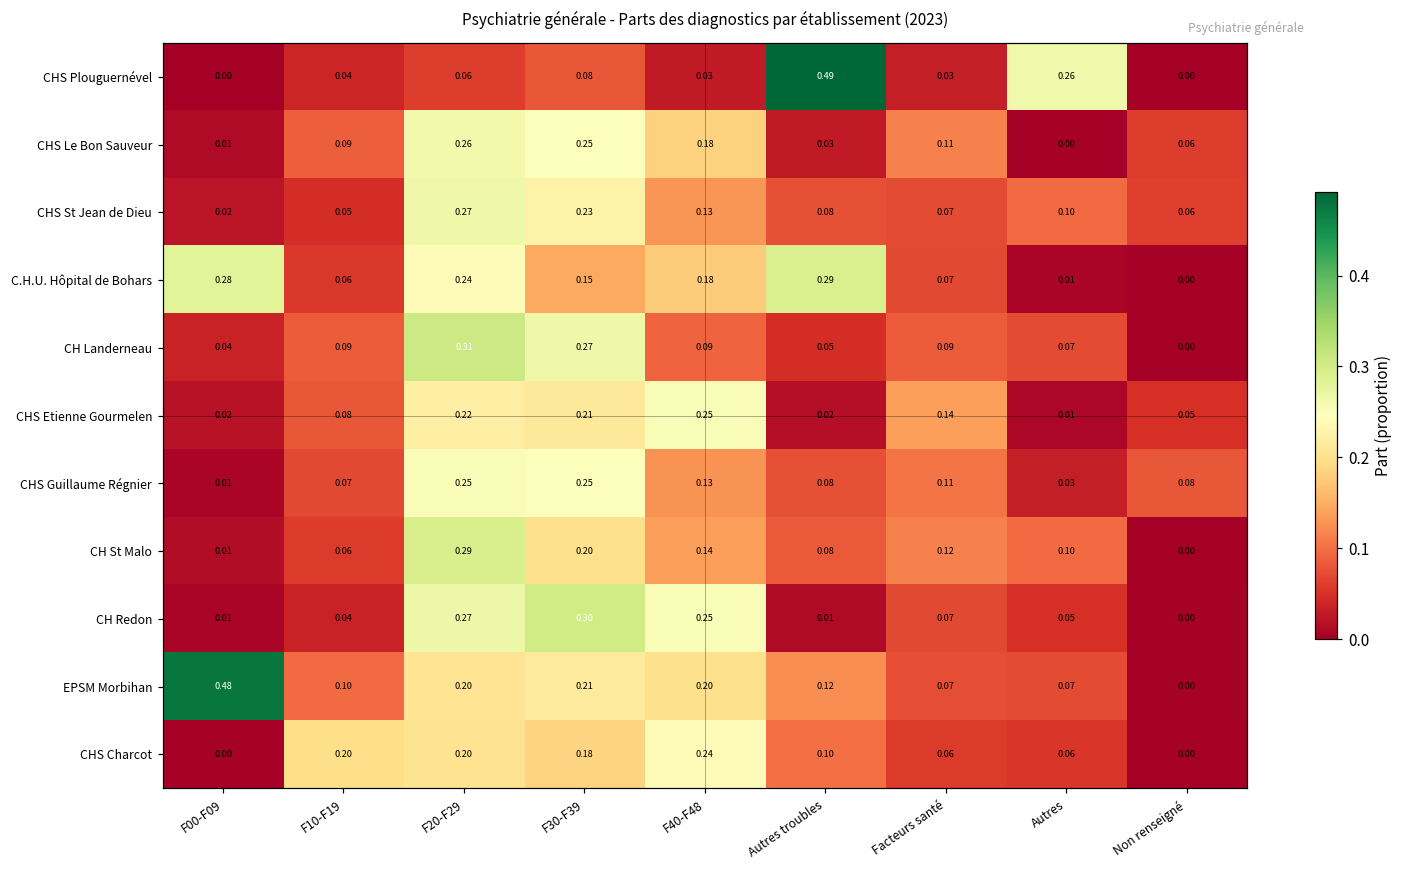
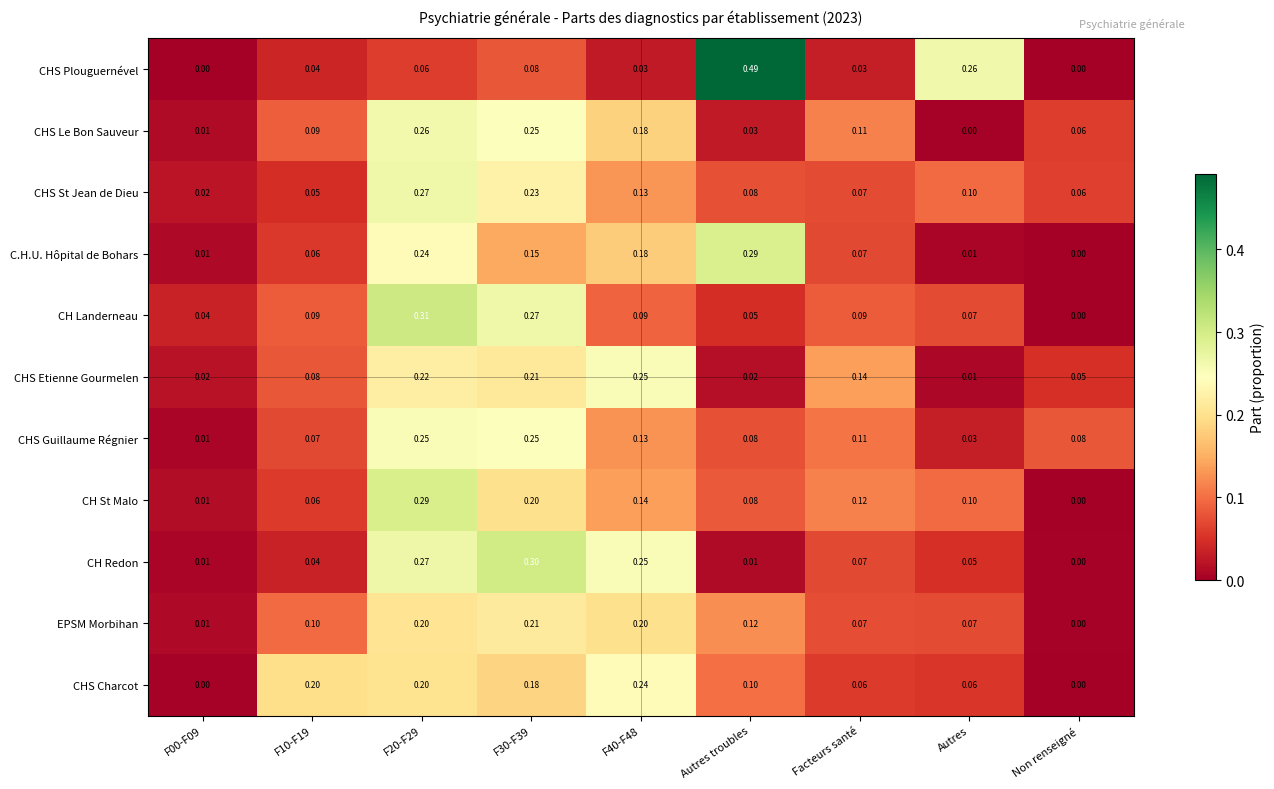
C.H.U. Hôpital de Bohars, F00-F09: 0.28 -> 0.01
EPSM Morbihan, F00-F09: 0.48 -> 0.01
